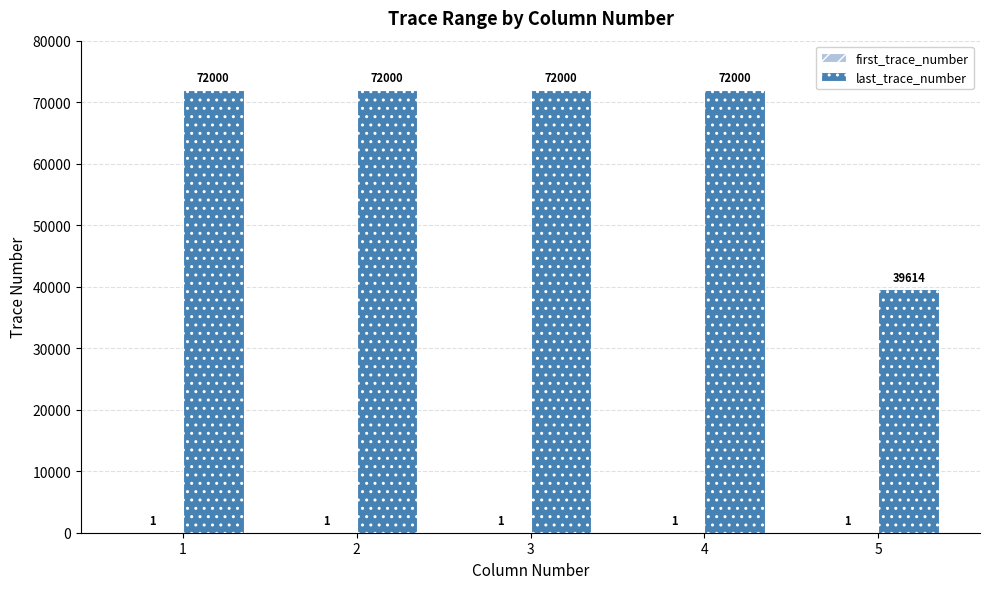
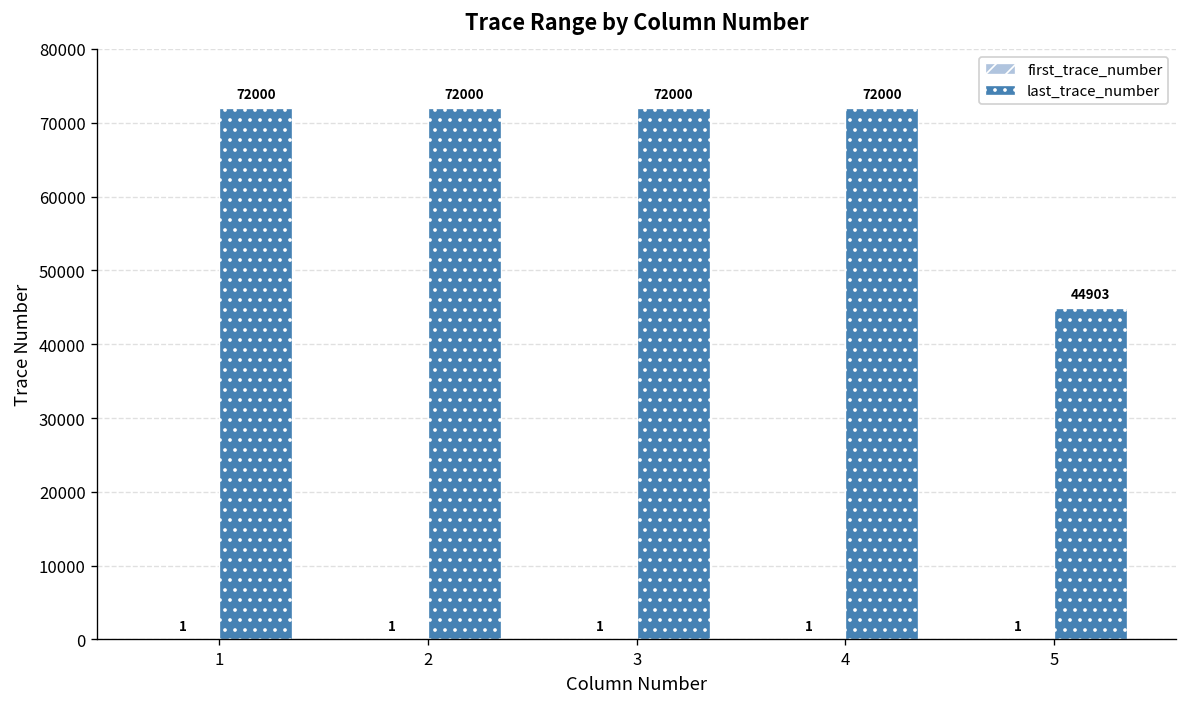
last_trace_number, 5: 39614 -> 44903
